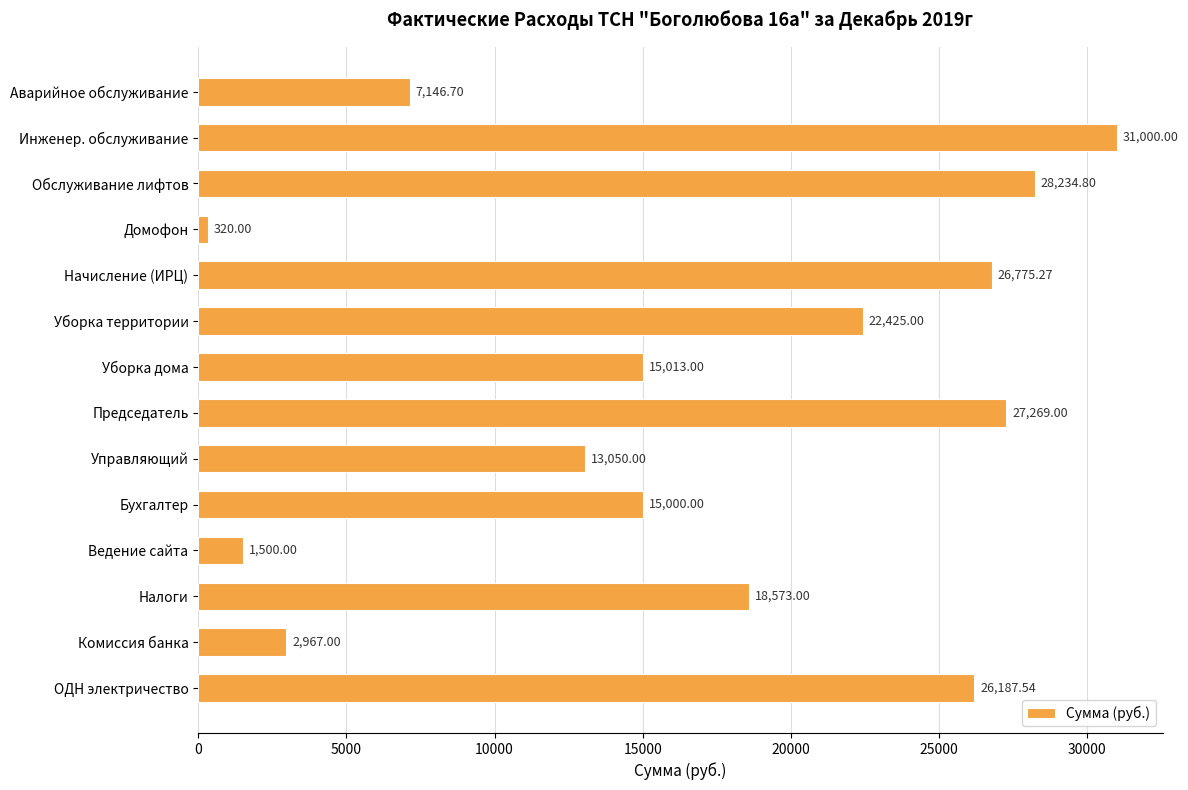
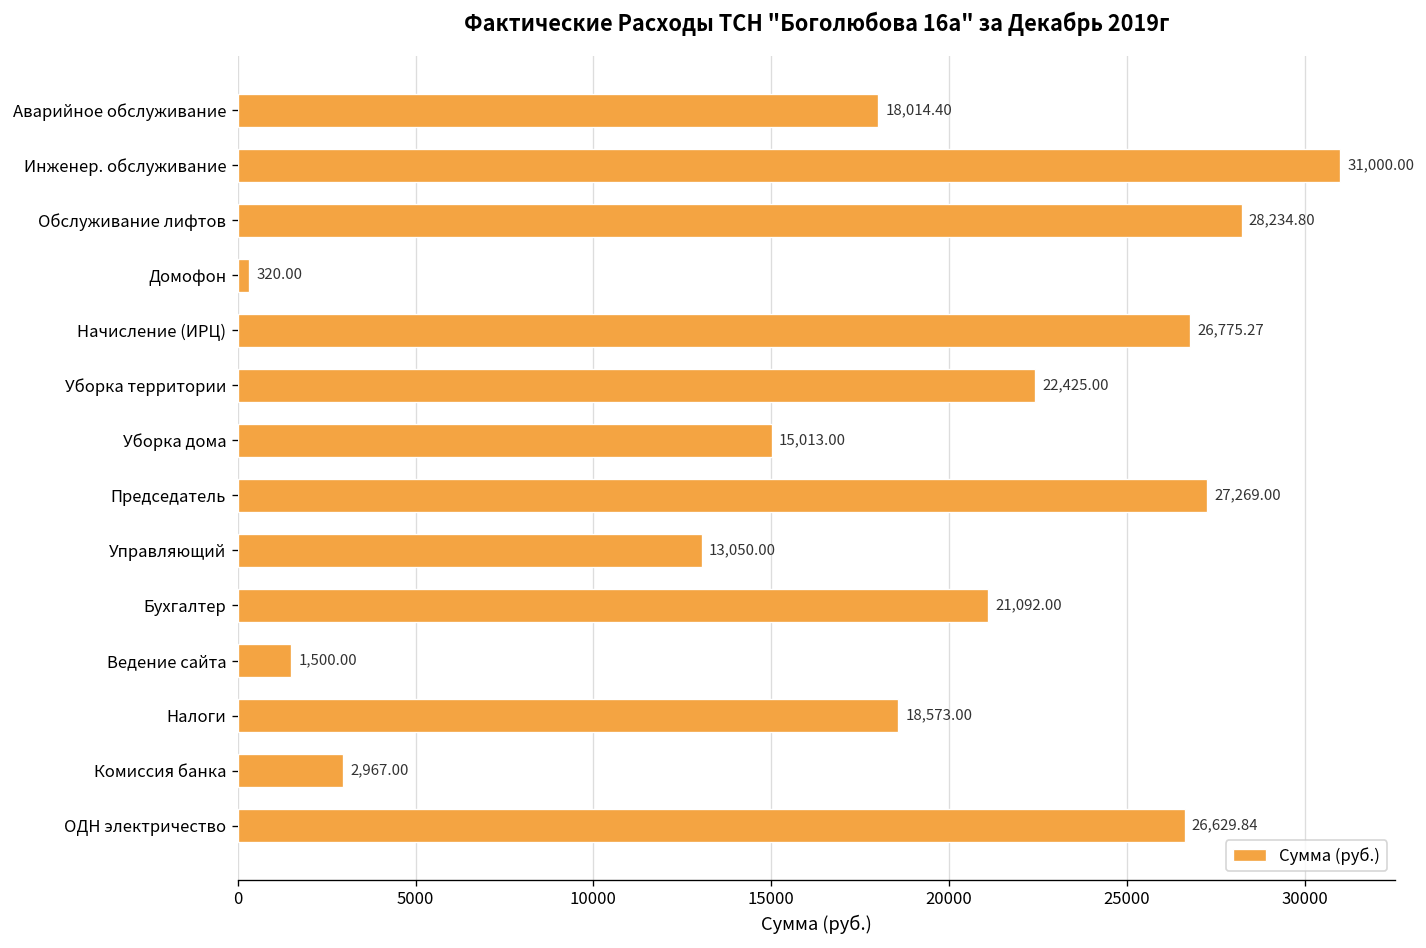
Аварийное обслуживание: 7,146.70 -> 18,014.40
Бухгалтер: 15,000.00 -> 21,092.00
ОДН электричество: 26,187.54 -> 26,629.84
